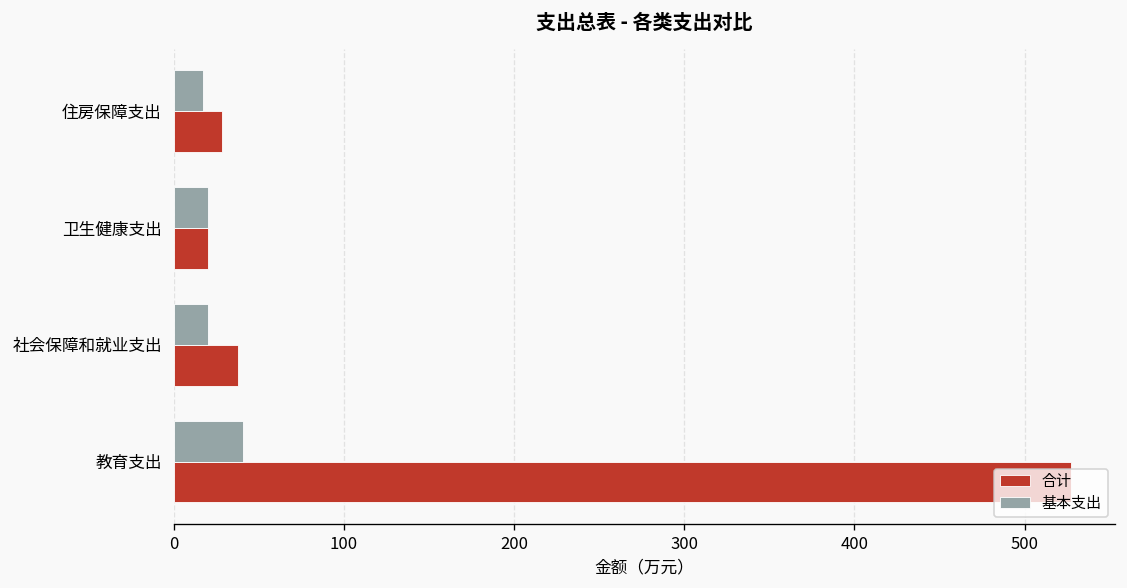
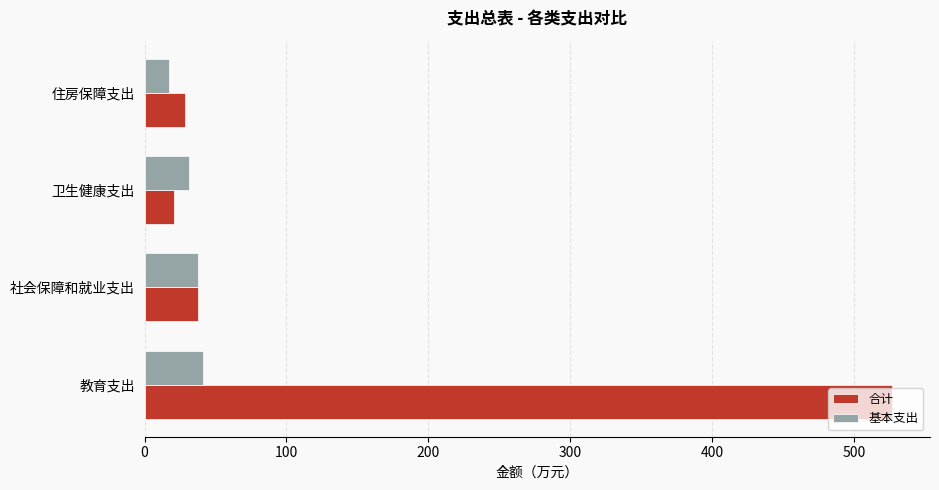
基本支出, 卫生健康支出: 20 -> 32
基本支出, 社会保障和就业支出: 20 -> 38
